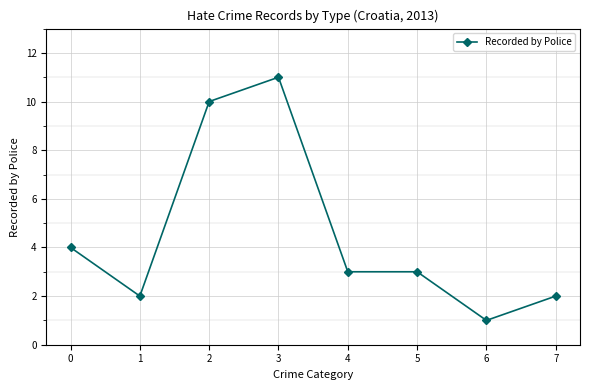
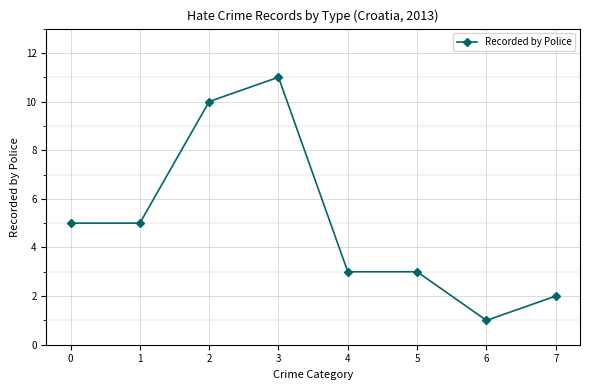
0: 4 -> 5
1: 2 -> 5
